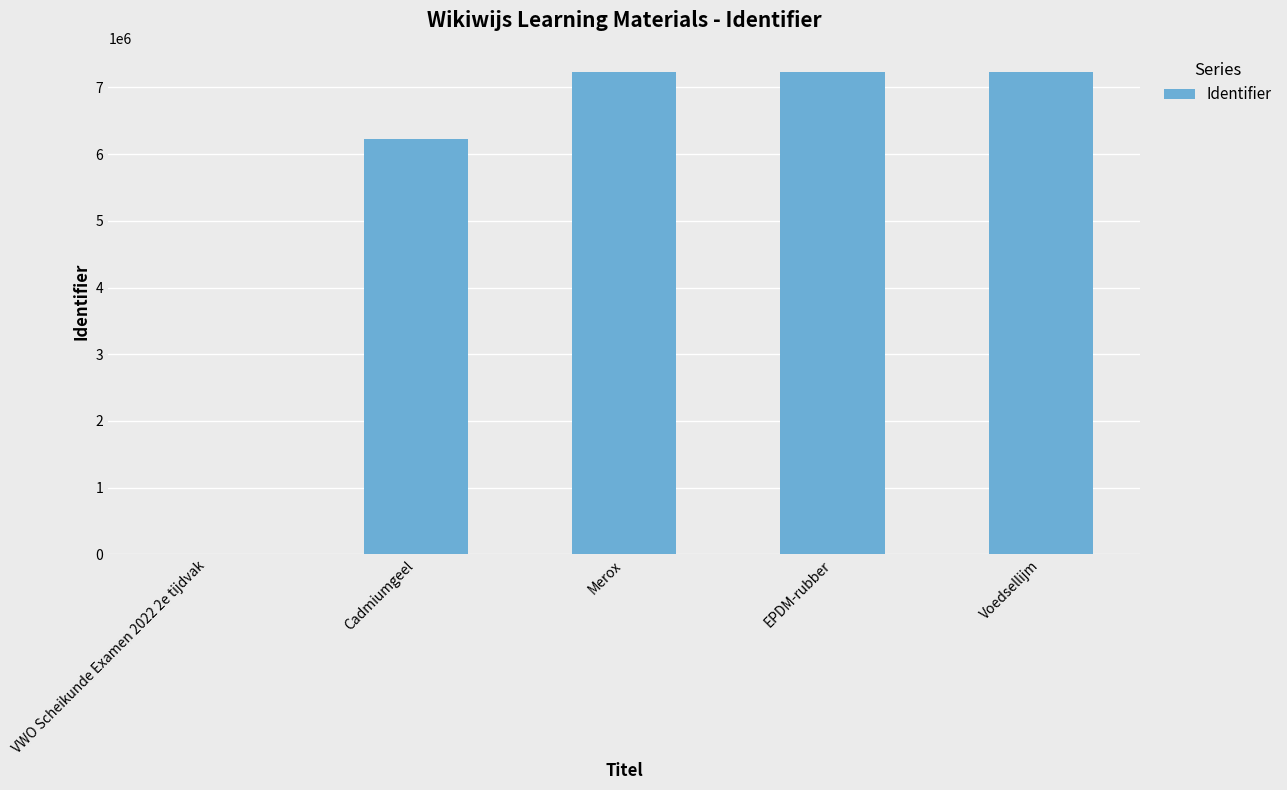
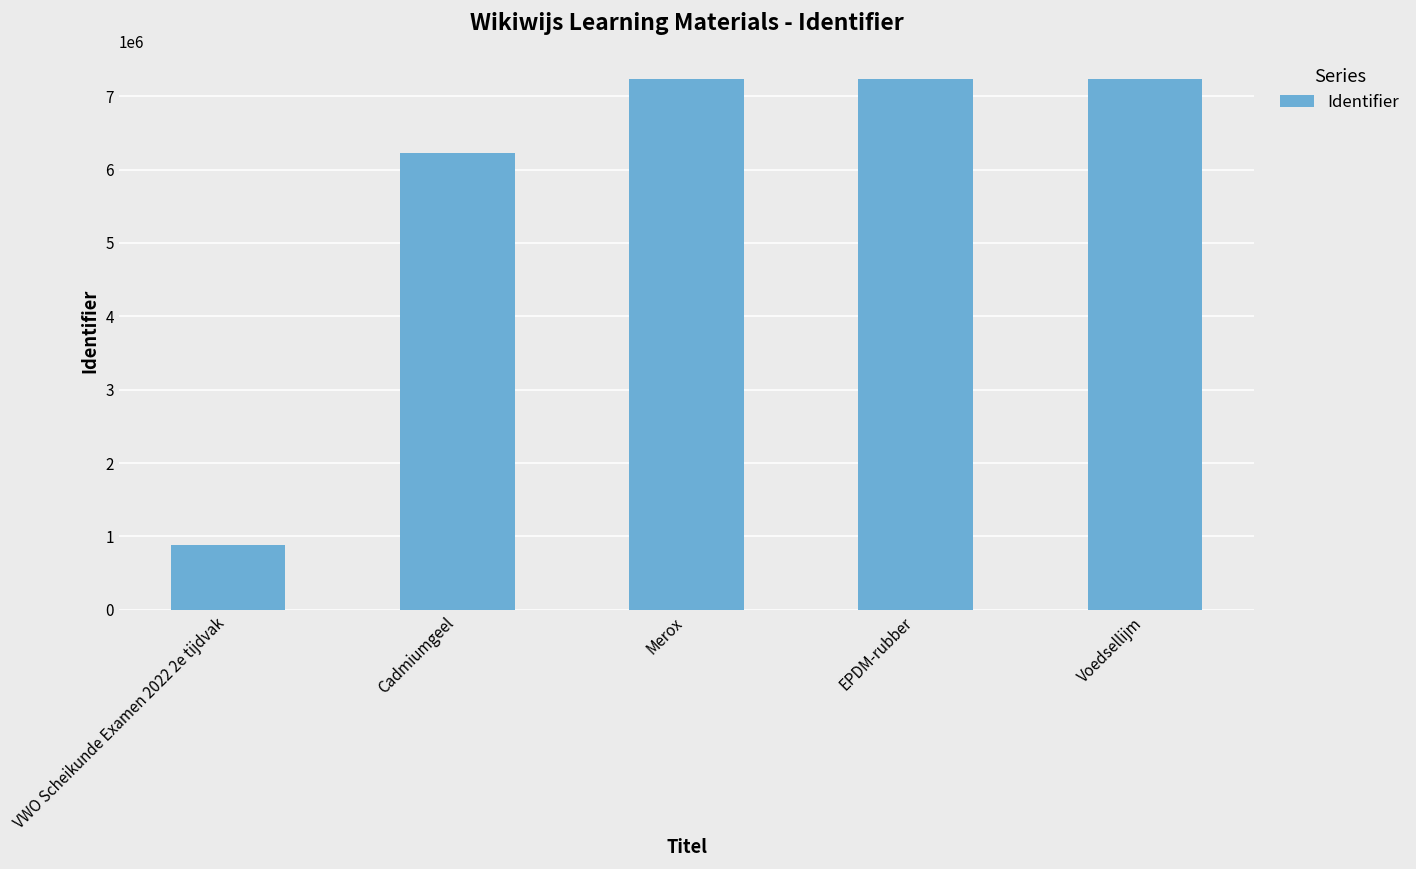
VWO Scheikunde Examen 2022 2e tijdvak: 0 -> 900000
